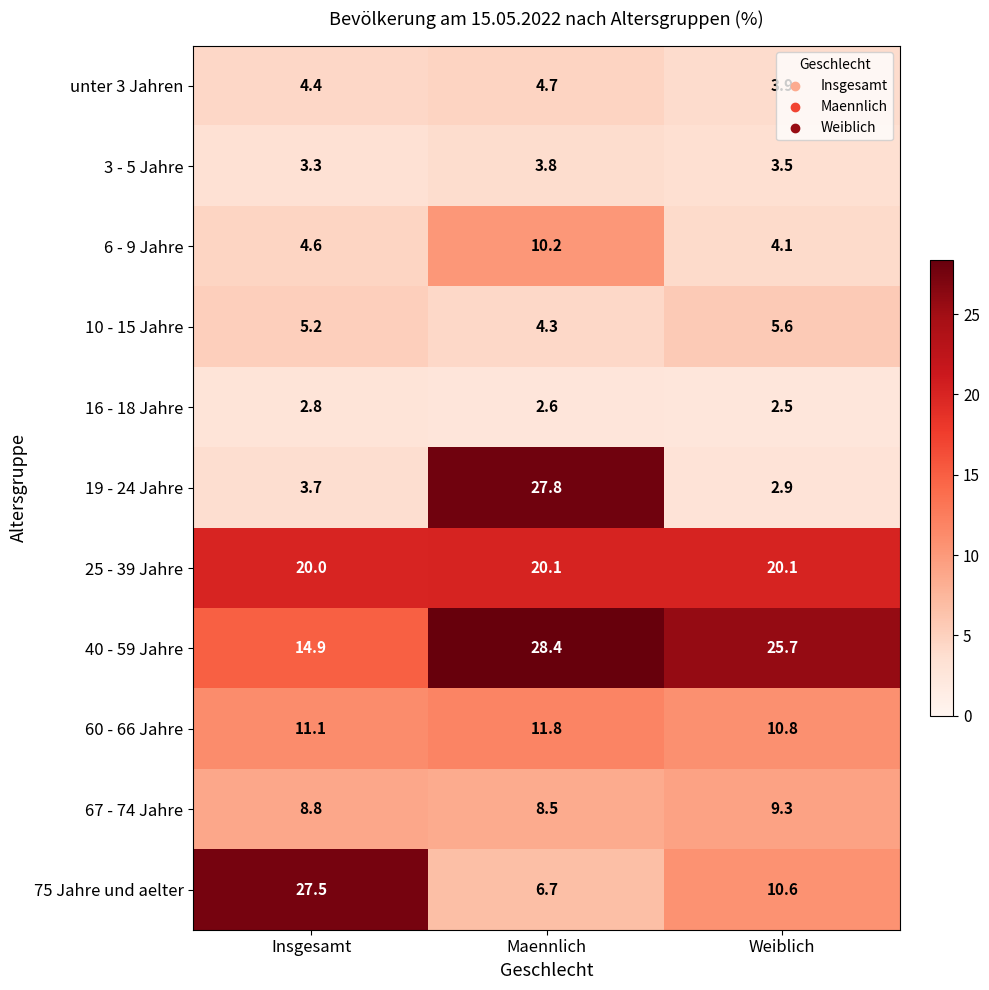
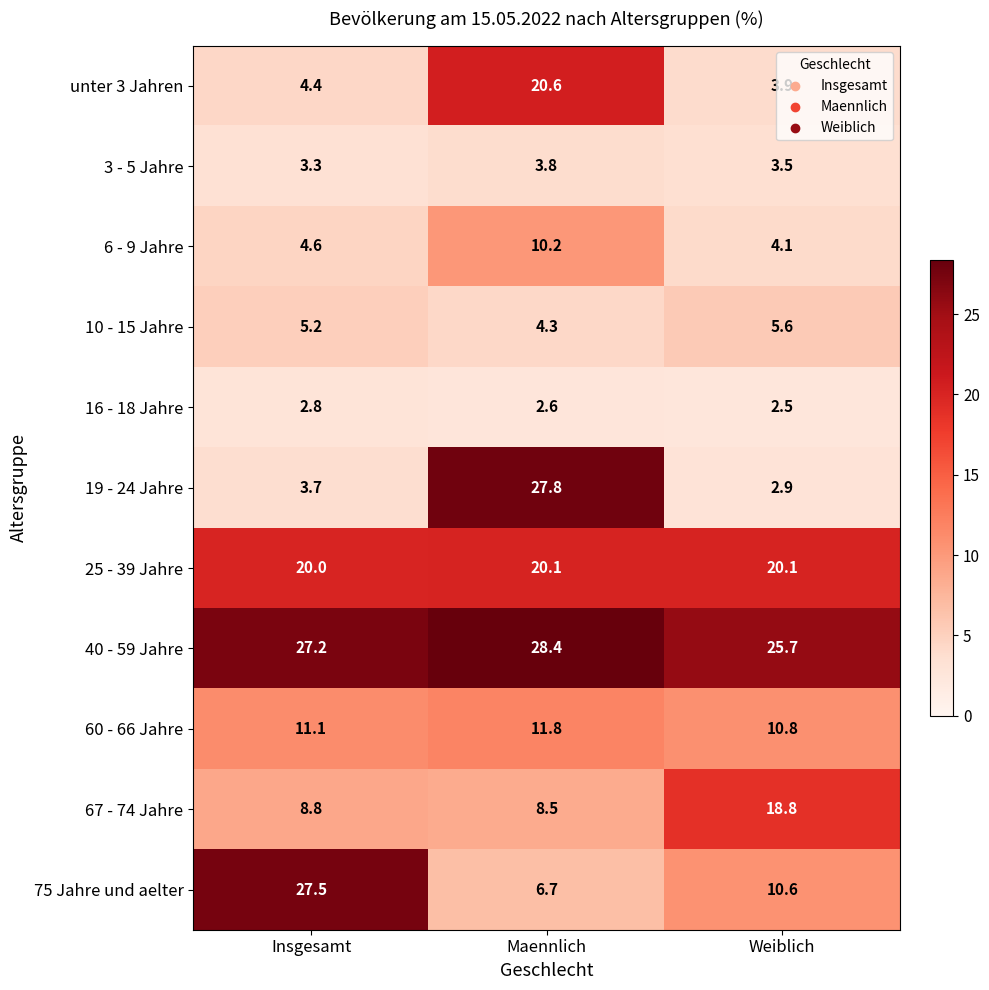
unter 3 Jahren, Maennlich: 4.7 -> 20.6
40 - 59 Jahre, Insgesamt: 14.9 -> 27.2
67 - 74 Jahre, Weiblich: 9.3 -> 18.8
